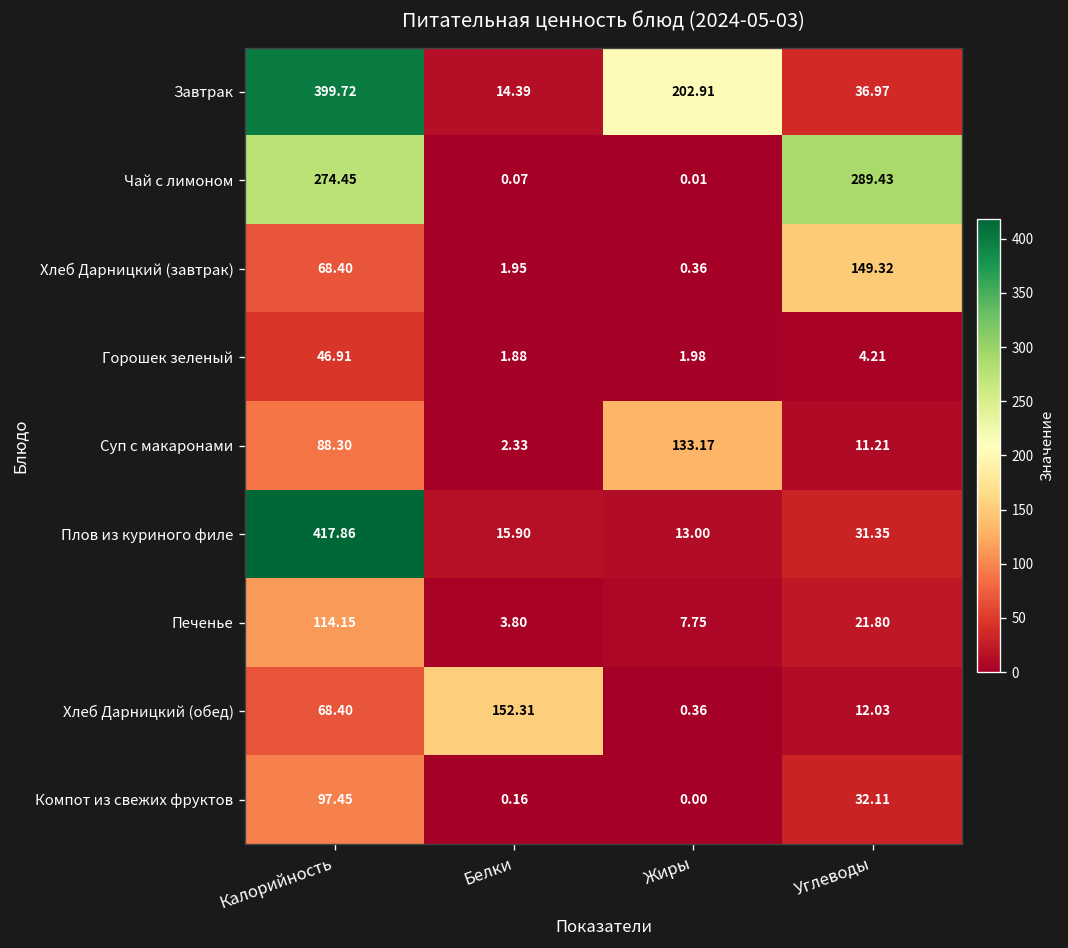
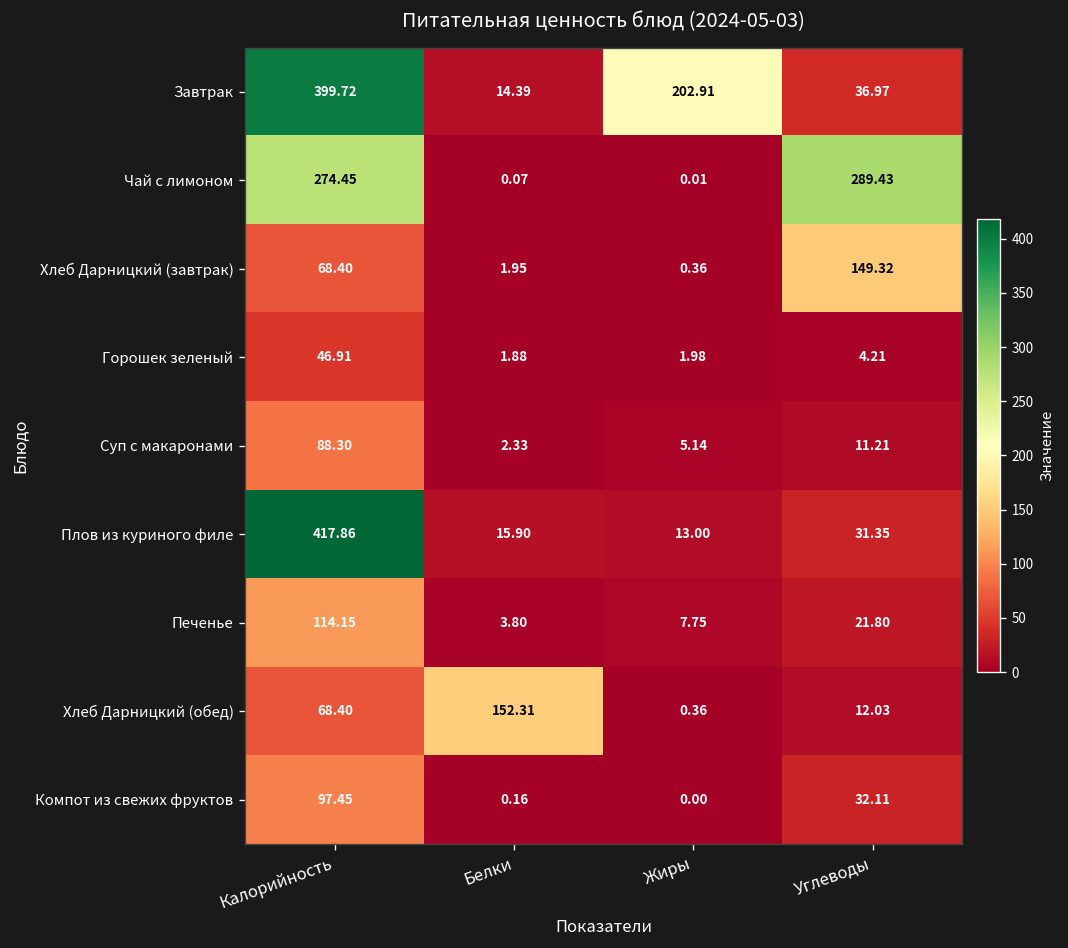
Суп с макаронами, Жиры: 133.17 -> 5.14
